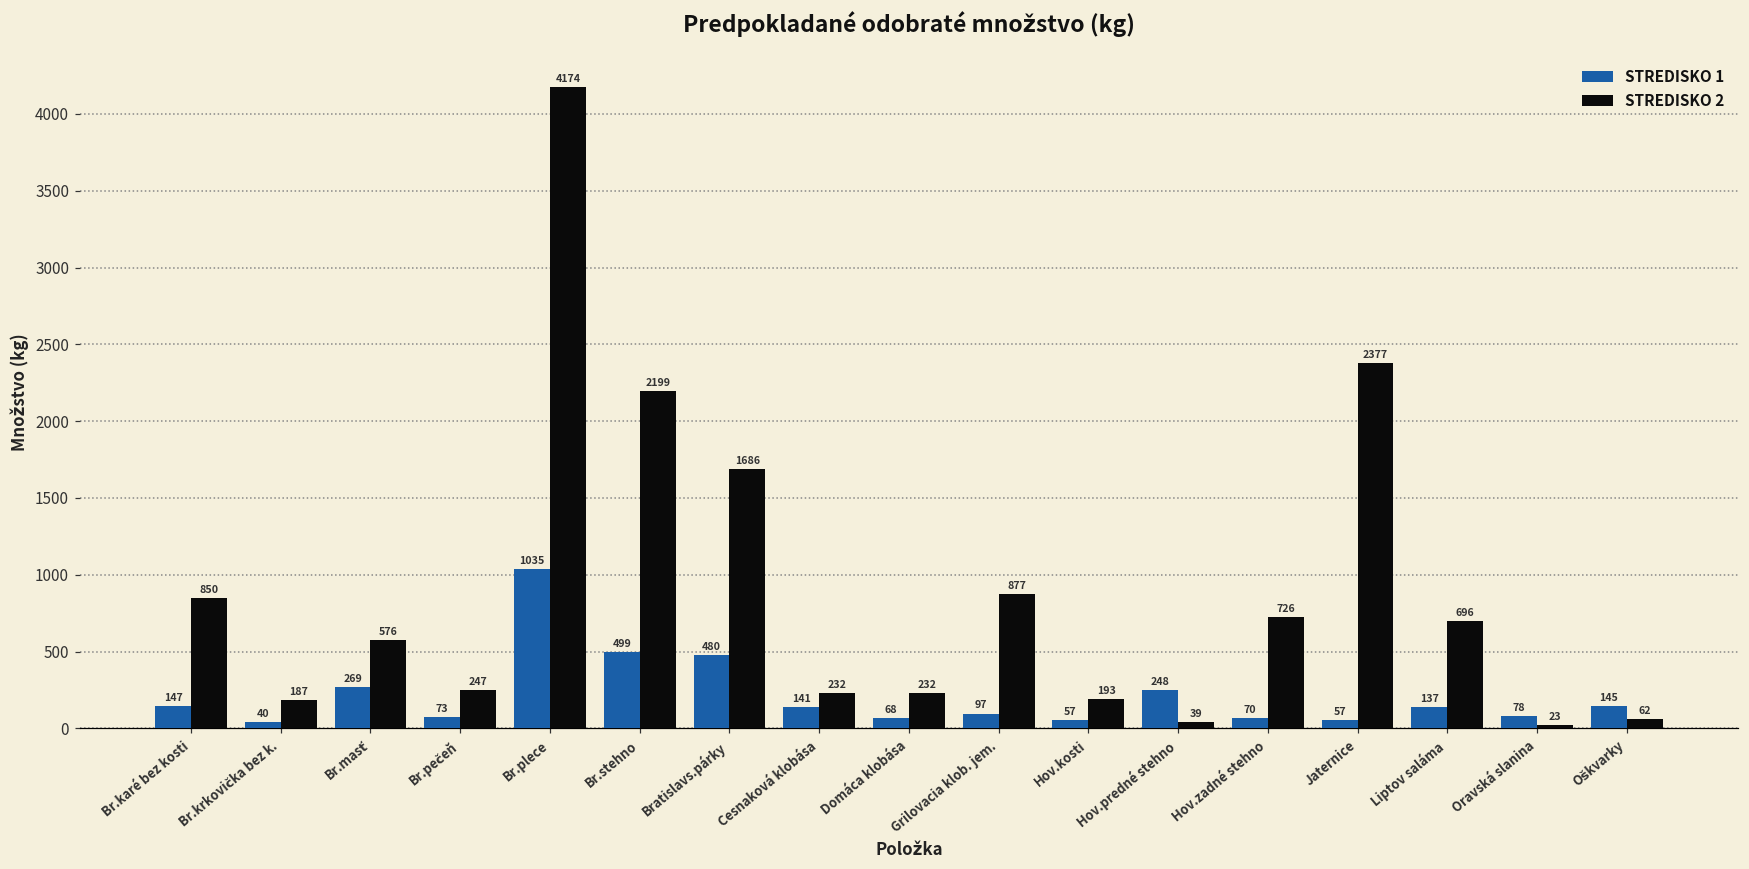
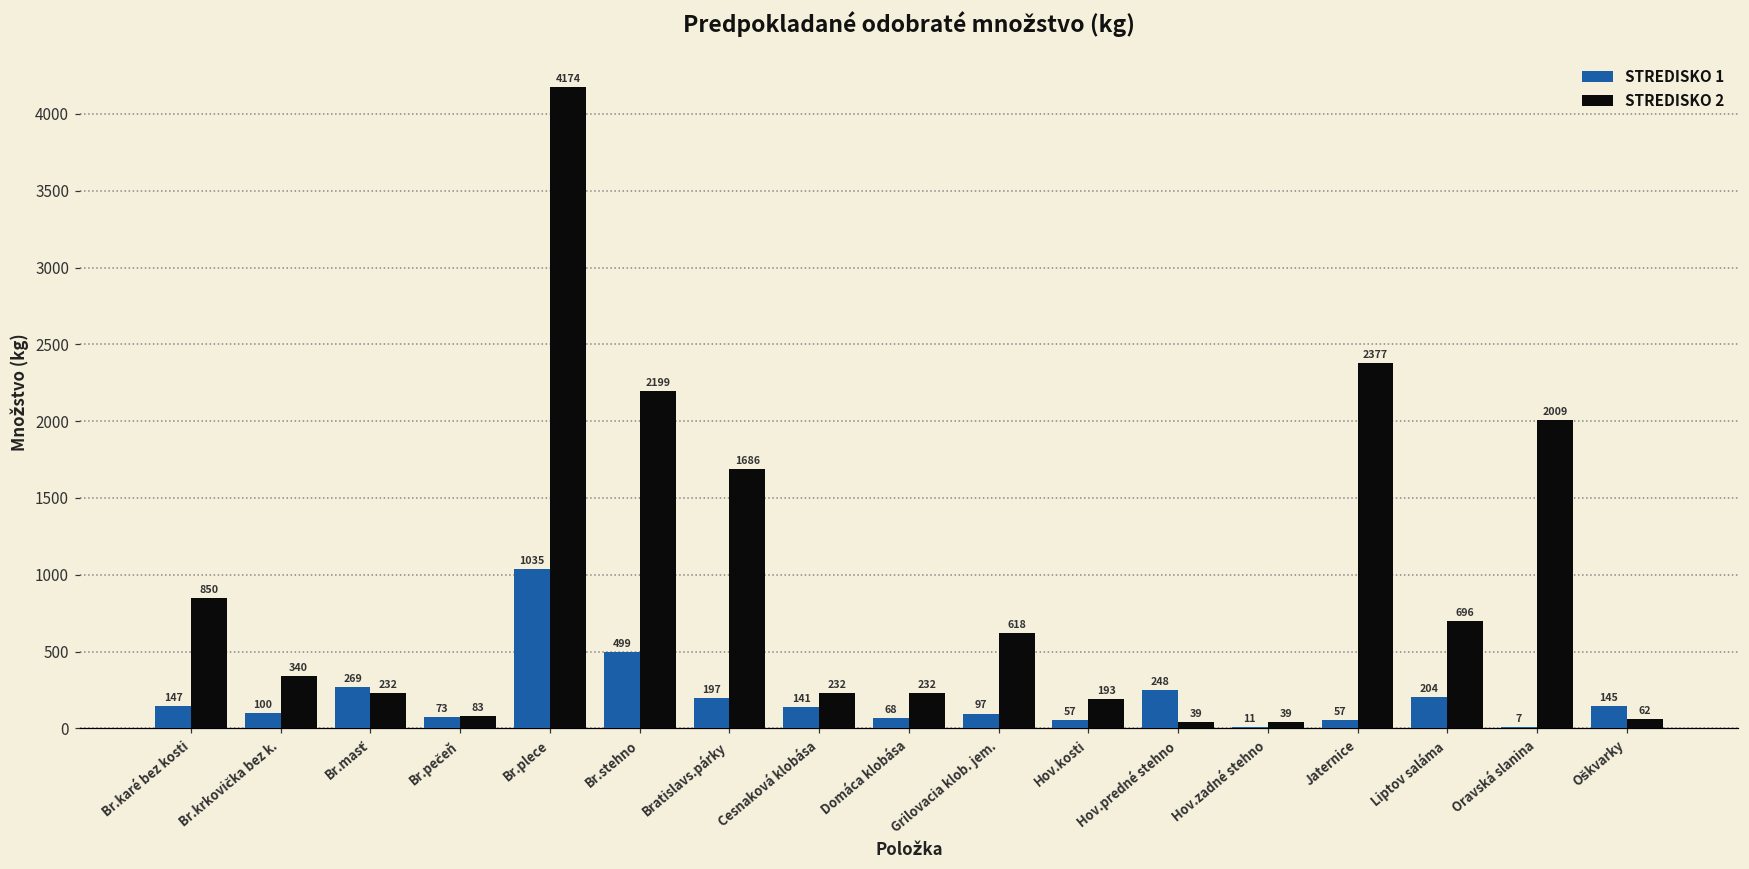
STREDISKO 1, Br.krkovička bez k.: 40 -> 100
STREDISKO 2, Br.krkovička bez k.: 187 -> 340
STREDISKO 2, Br.masť: 576 -> 232
STREDISKO 2, Br.pečeň: 247 -> 83
STREDISKO 1, Bratislavs.párky: 480 -> 197
STREDISKO 2, Grilovacia klob. jem.: 877 -> 618
STREDISKO 1, Hov.zadné stehno: 70 -> 11
STREDISKO 2, Hov.zadné stehno: 726 -> 39
STREDISKO 1, Liptov saláma: 137 -> 204
STREDISKO 1, Oravská slanina: 78 -> 7
STREDISKO 2, Oravská slanina: 23 -> 2009
